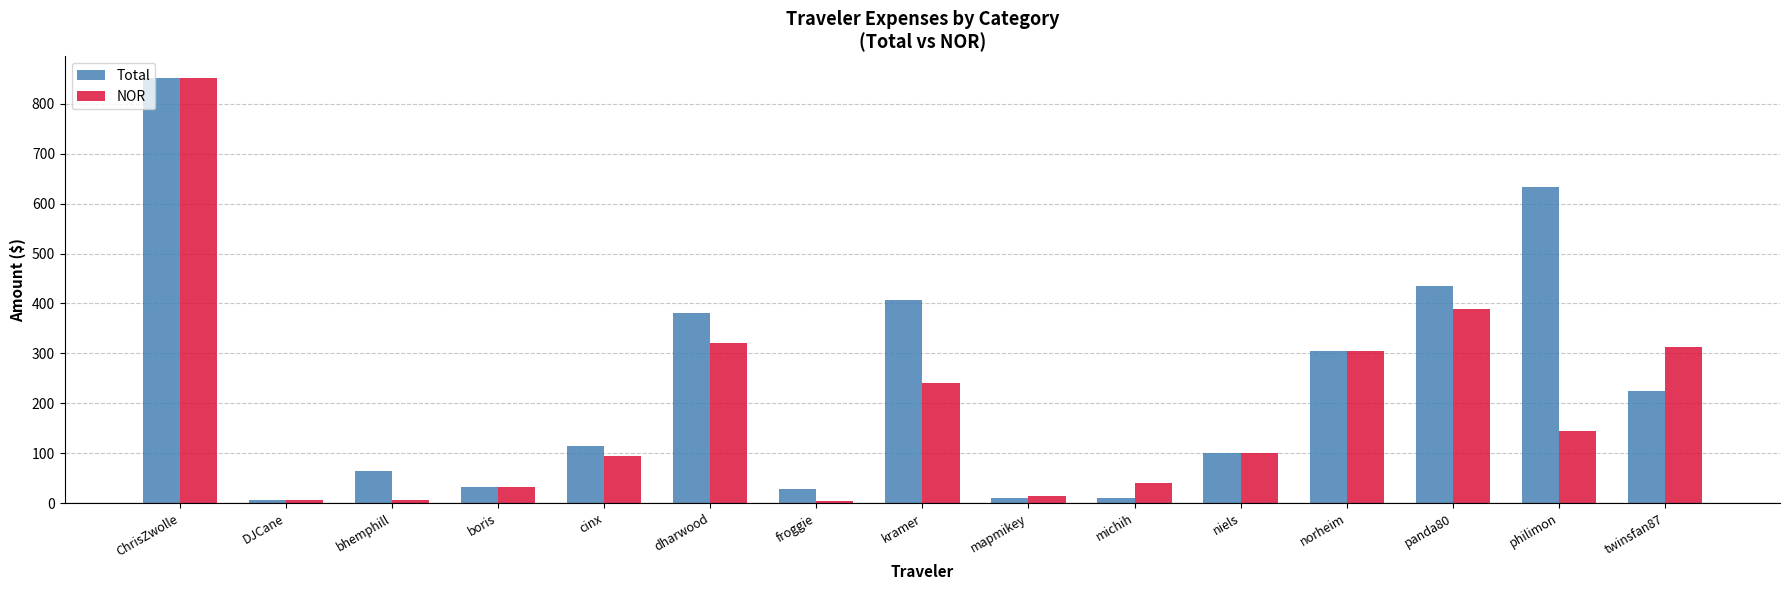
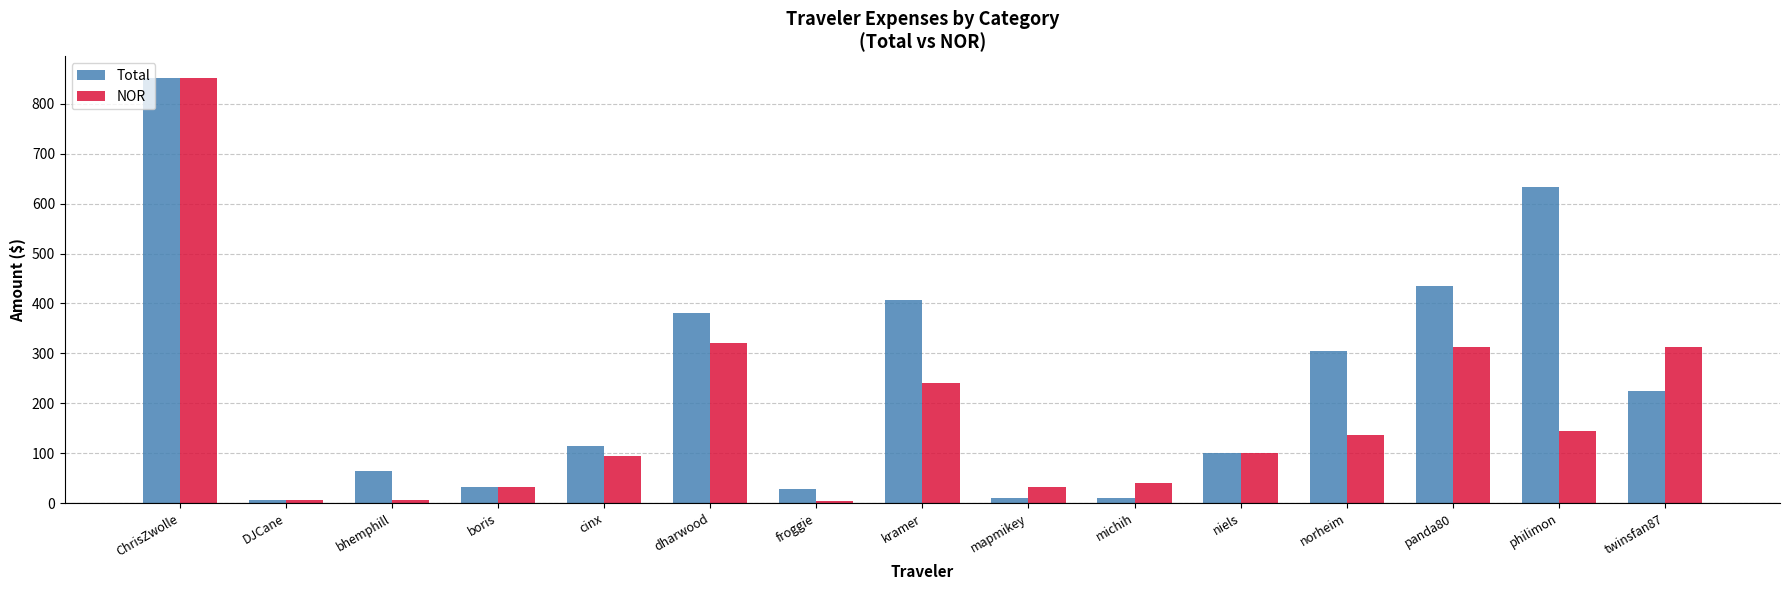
NOR, mapmikey: 10 -> 30
NOR, norheim: 300 -> 140
NOR, panda80: 390 -> 310
